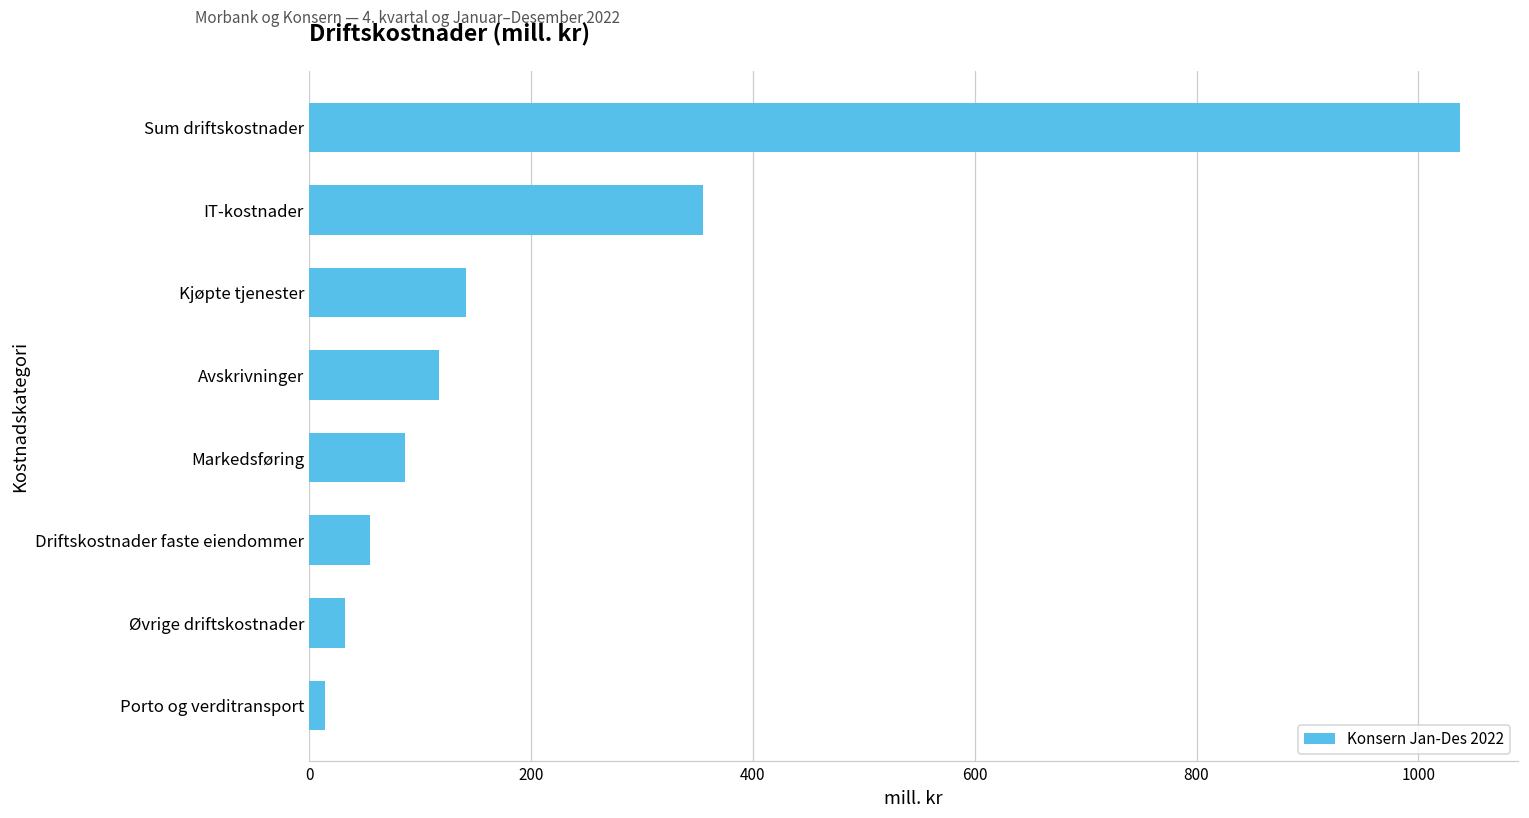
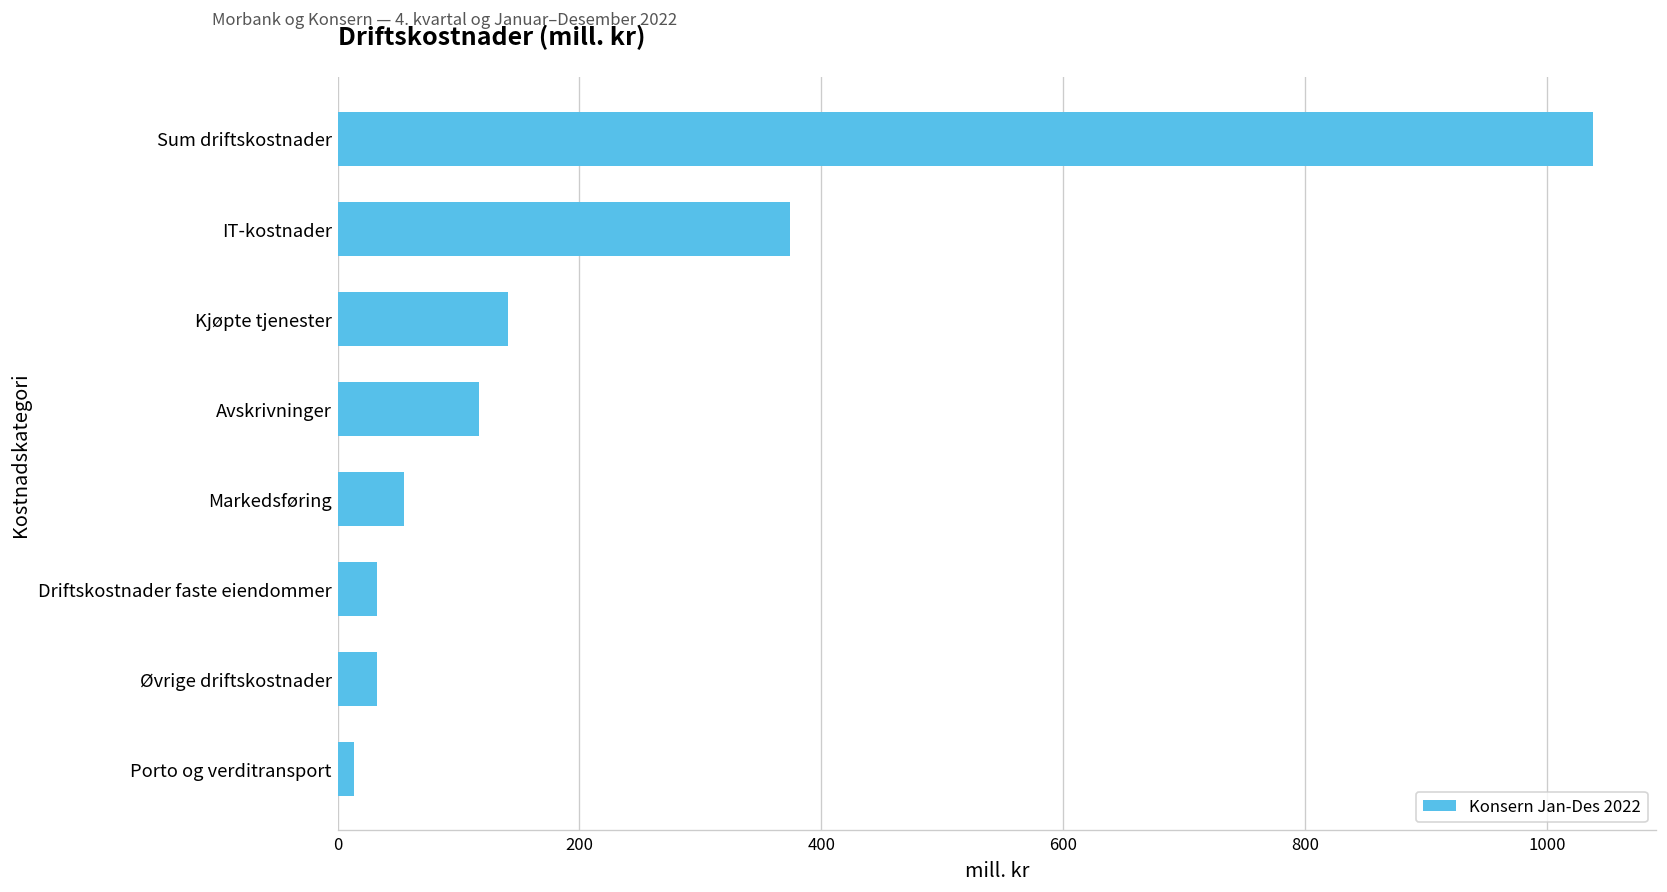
IT-kostnader: 355 -> 374
Markedsføring: 86 -> 55
Driftskostnader faste eiendommer: 55 -> 33
